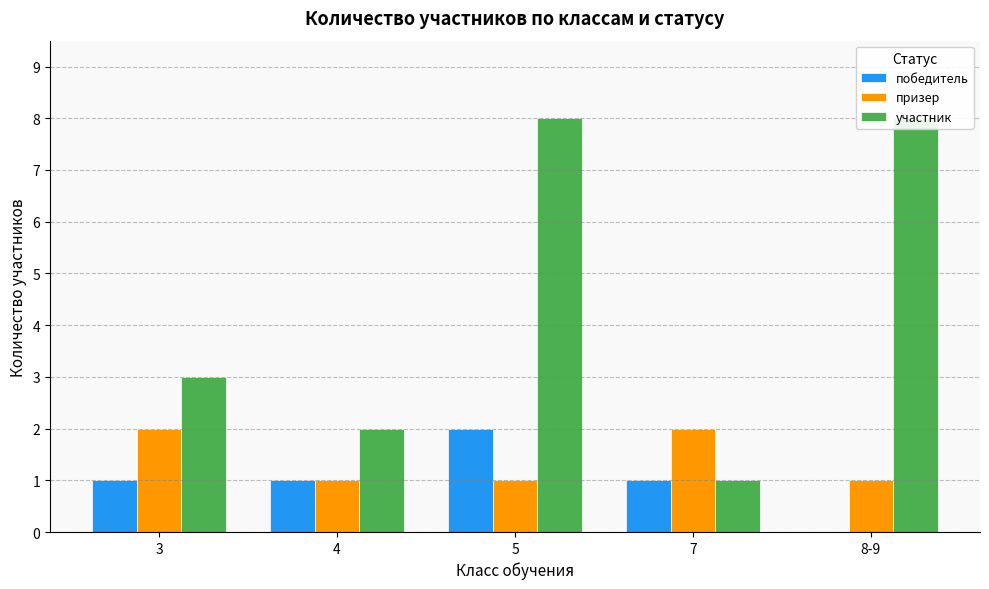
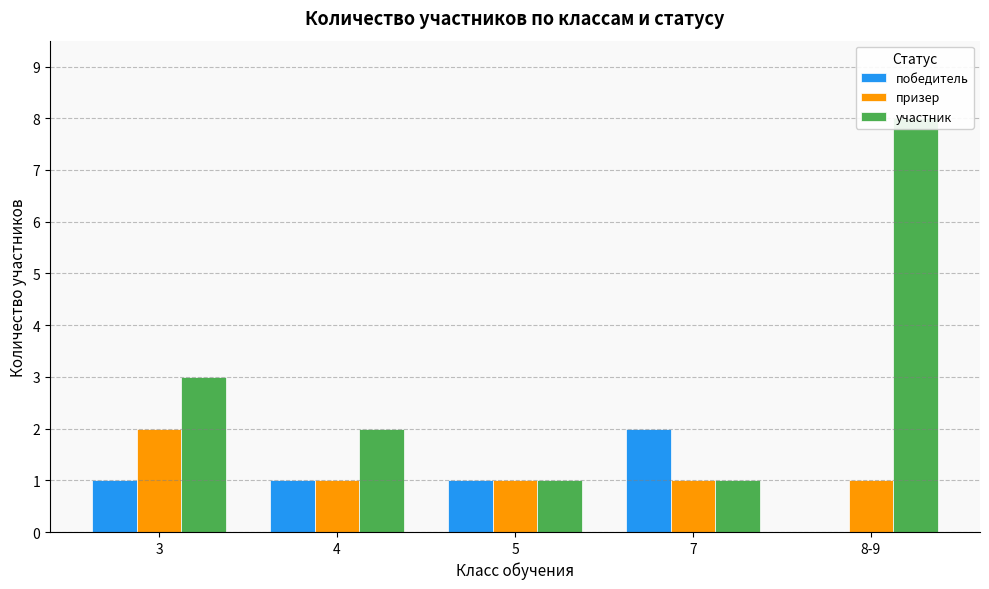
победитель, 5: 2 -> 1
участник, 5: 8 -> 1
победитель, 7: 1 -> 2
призер, 7: 2 -> 1
